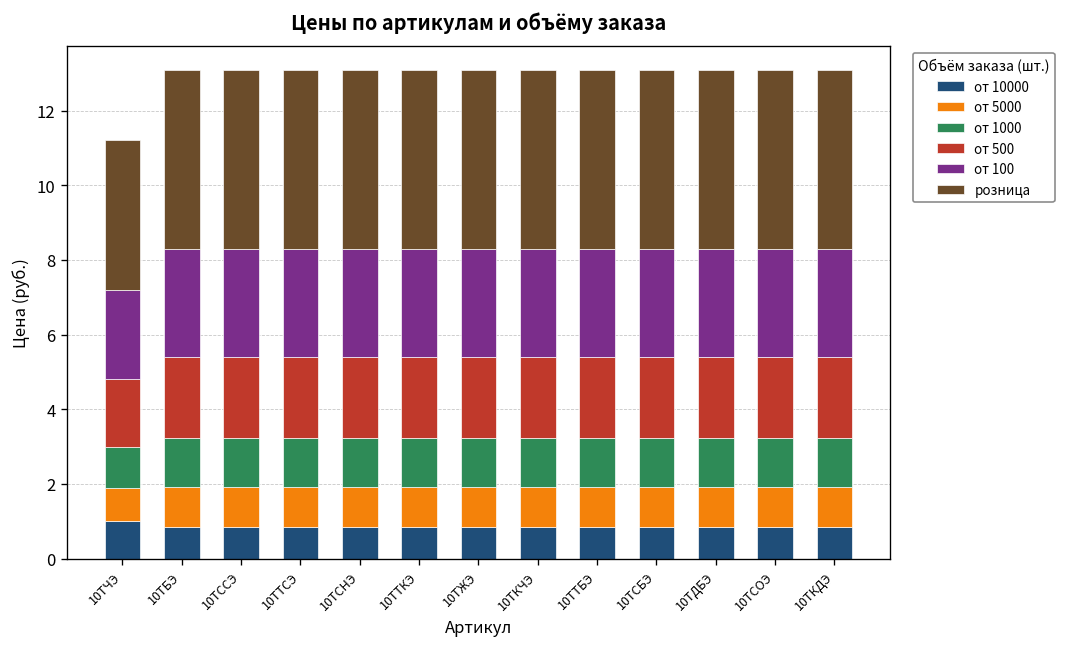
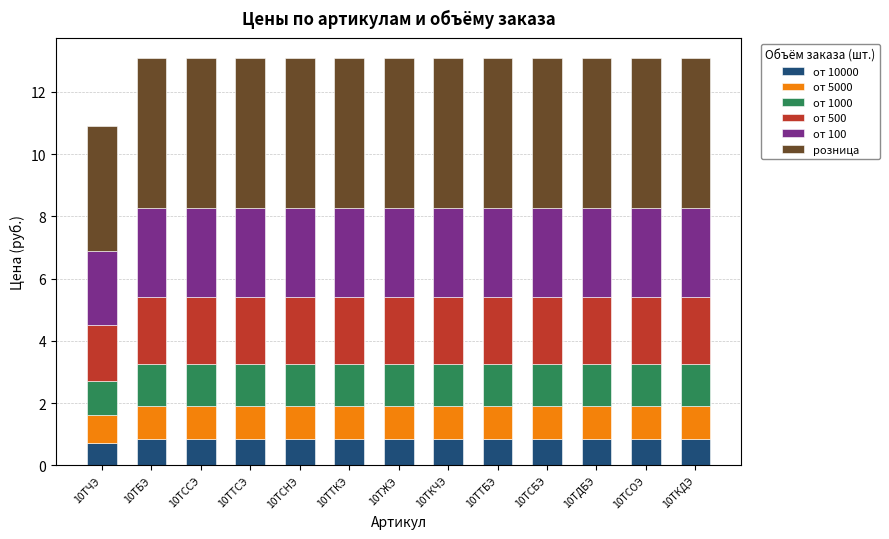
от 10000, 10ТЧЭ: 1.0 -> 0.7
